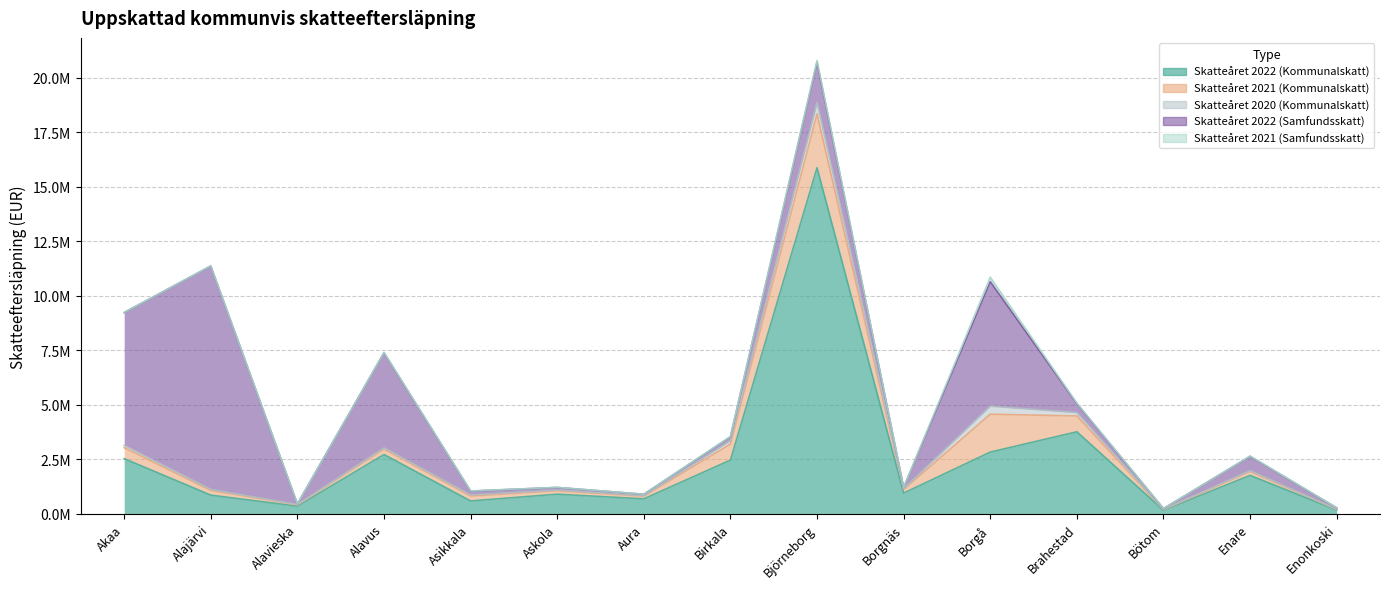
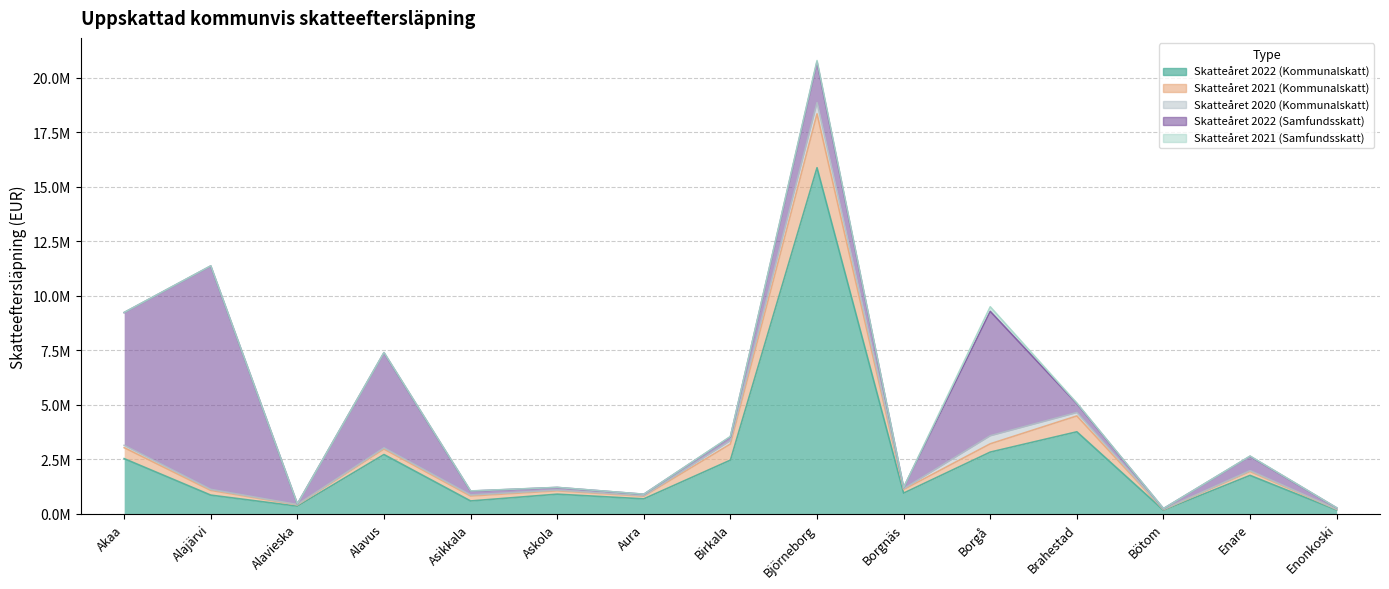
Skatteåret 2021 (Kommunalskatt), Borgå: 1700000 -> 400000
